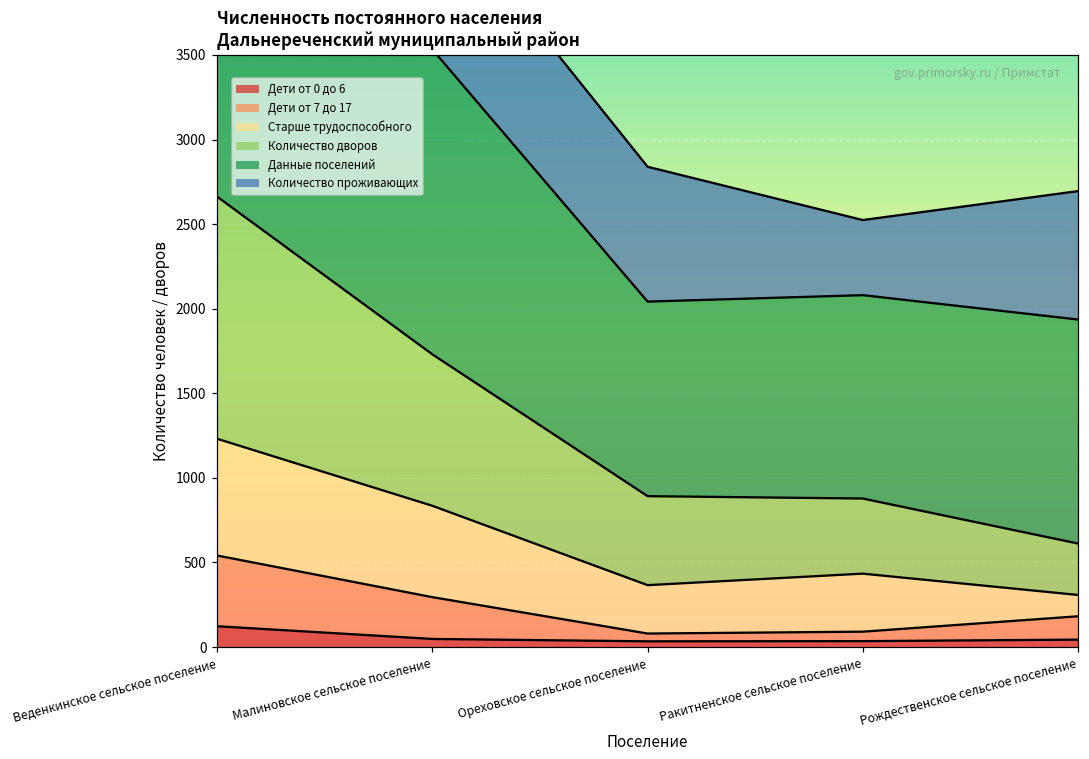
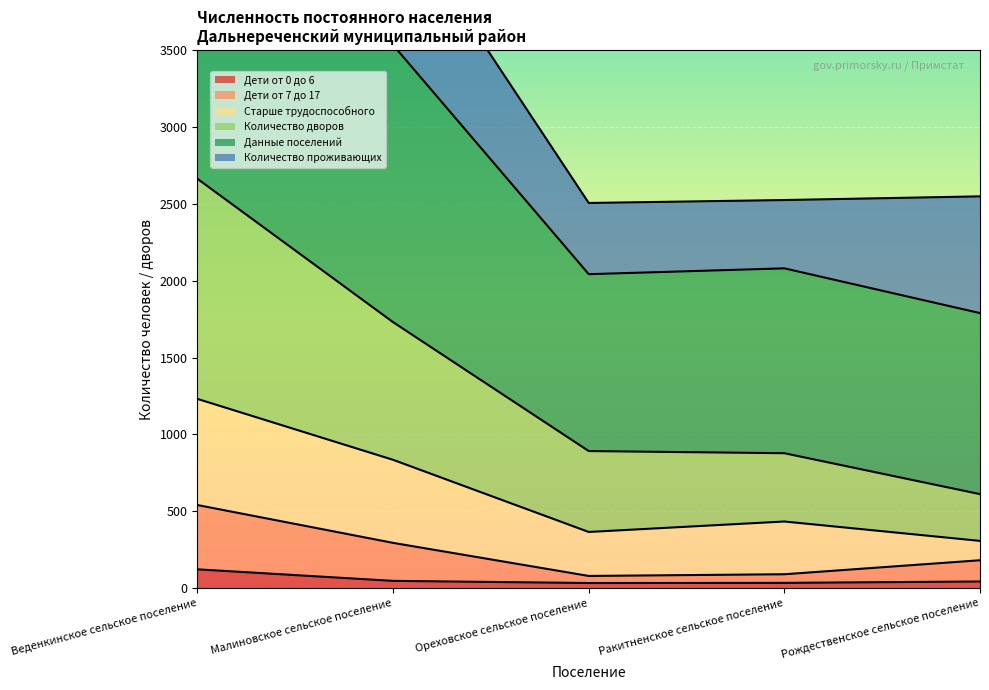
Количество проживающих, Ореховское сельское поселение: 800 -> 460
Данные поселений, Рождественское сельское поселение: 1320 -> 1180
